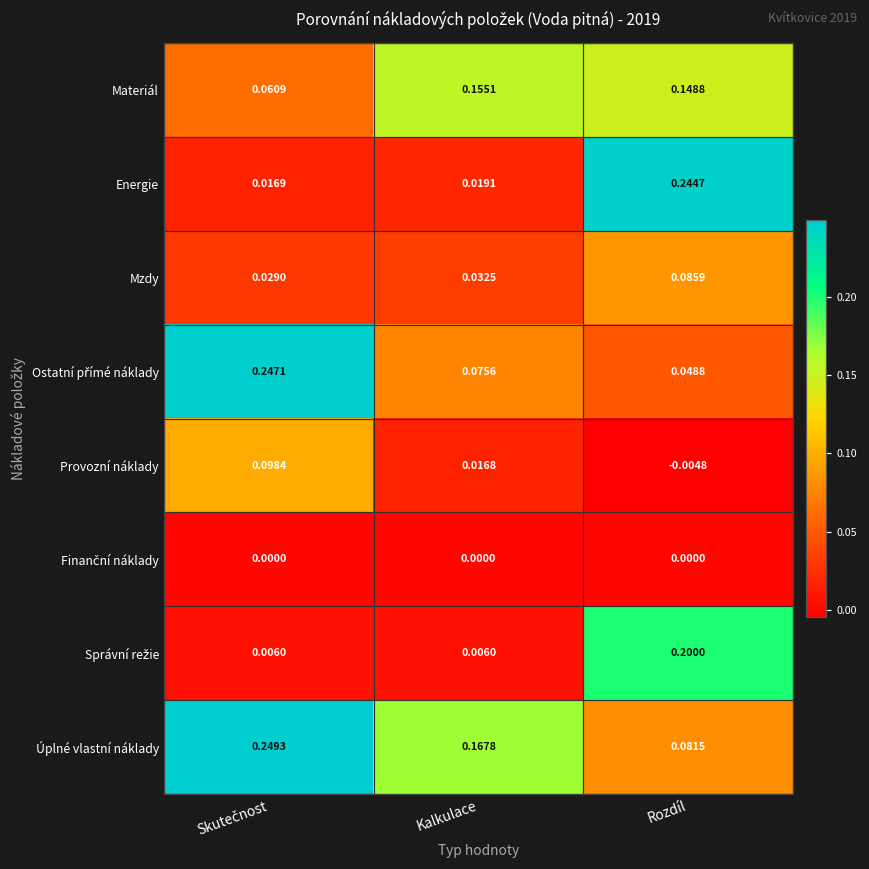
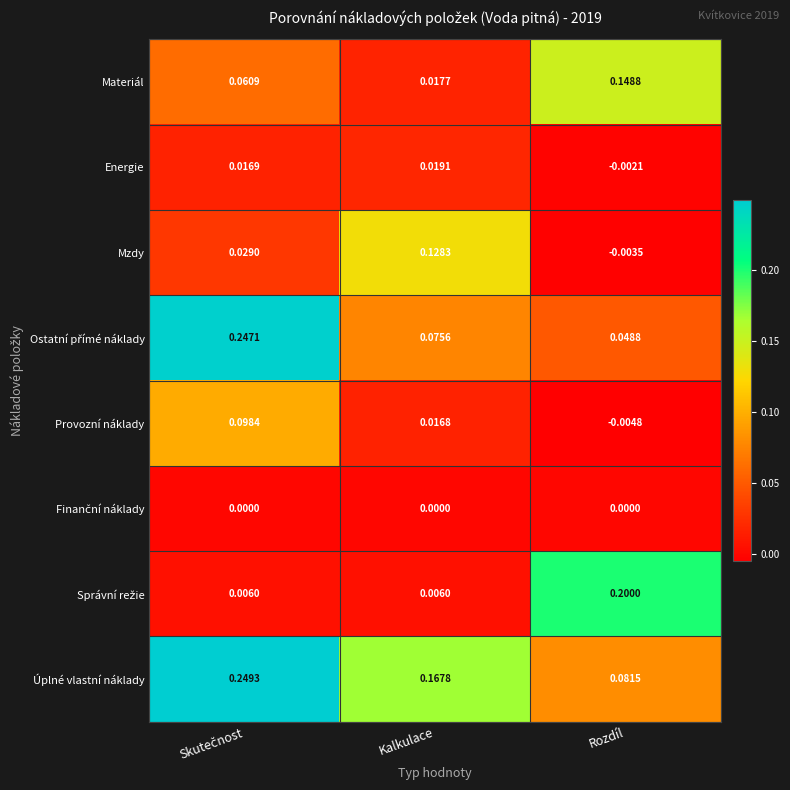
Materiál, Kalkulace: 0.1551 -> 0.0177
Energie, Rozdíl: 0.2447 -> -0.0021
Mzdy, Kalkulace: 0.0325 -> 0.1283
Mzdy, Rozdíl: 0.0859 -> -0.0035
